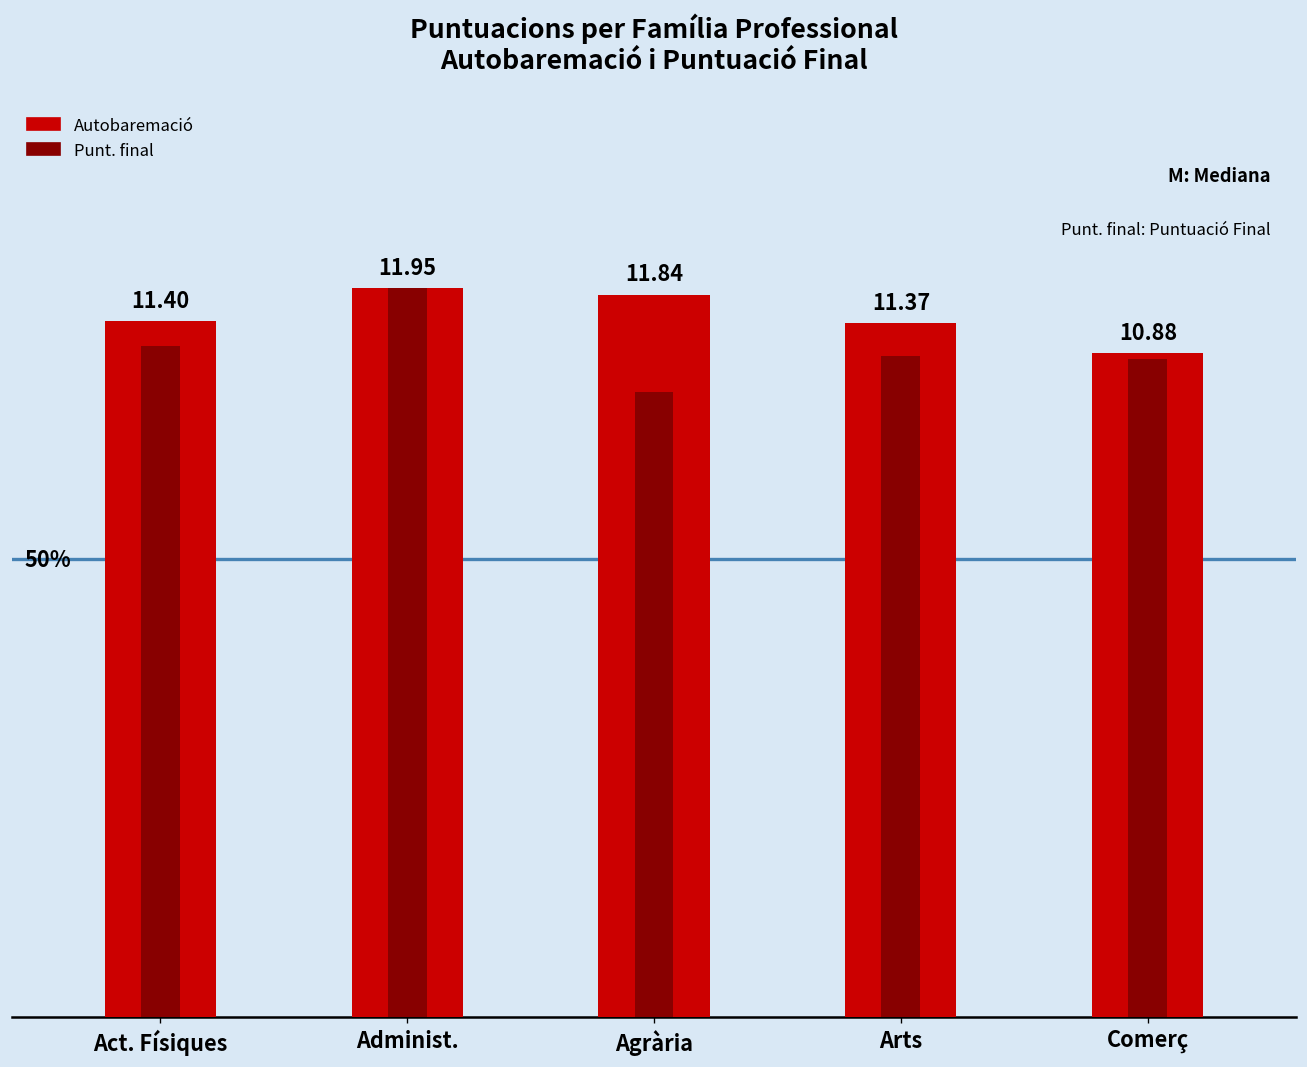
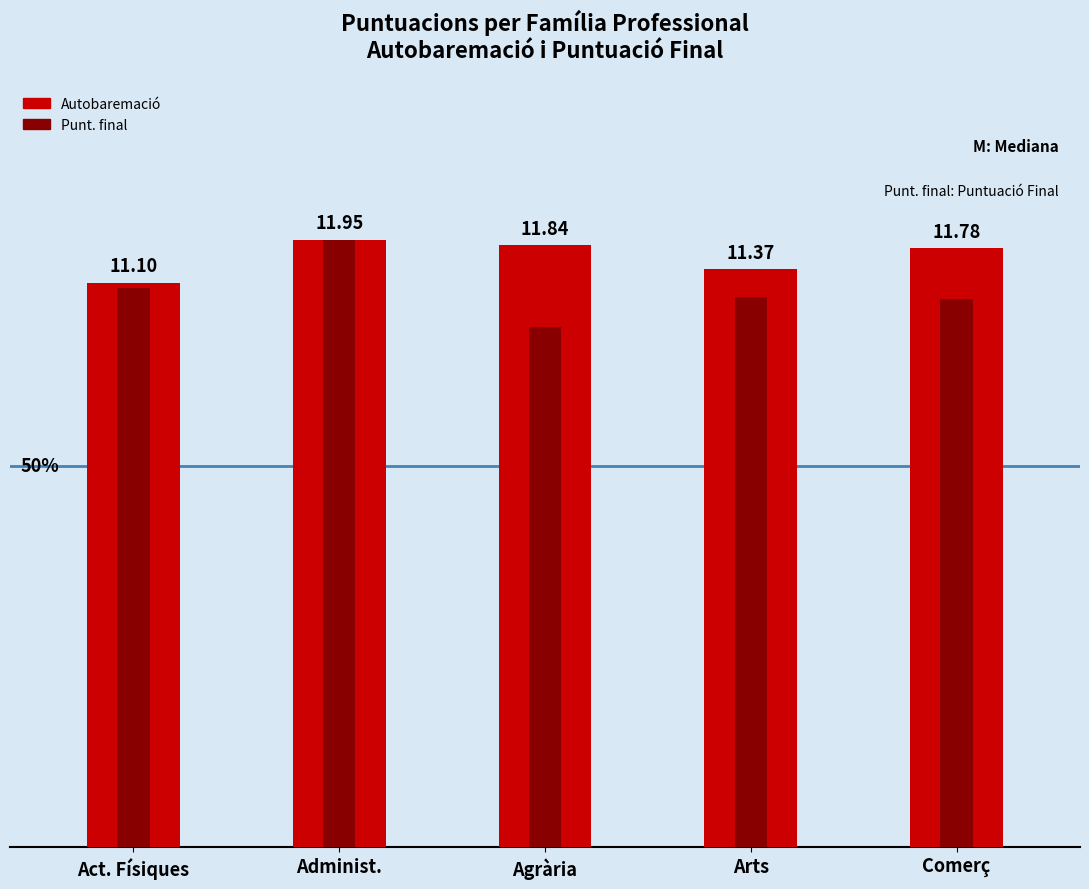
Autobaremació, Act. Físiques: 11.40 -> 11.10
Autobaremació, Comerç: 10.88 -> 11.78
